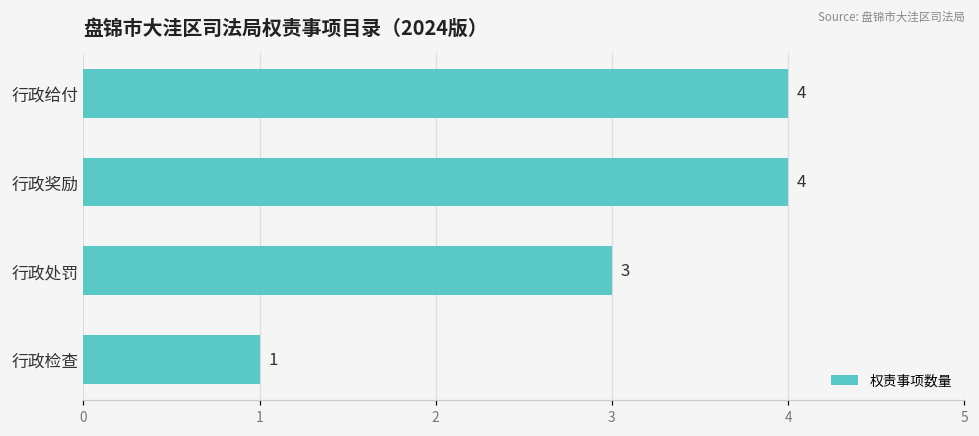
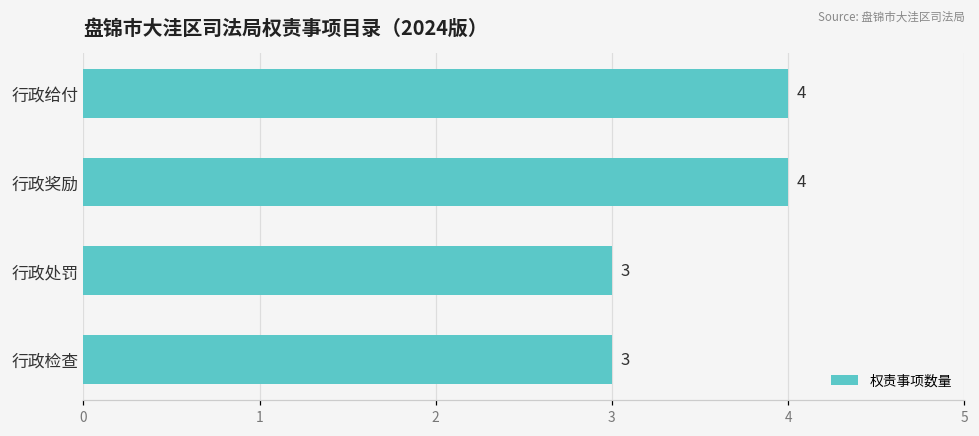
行政检查: 1 -> 3
